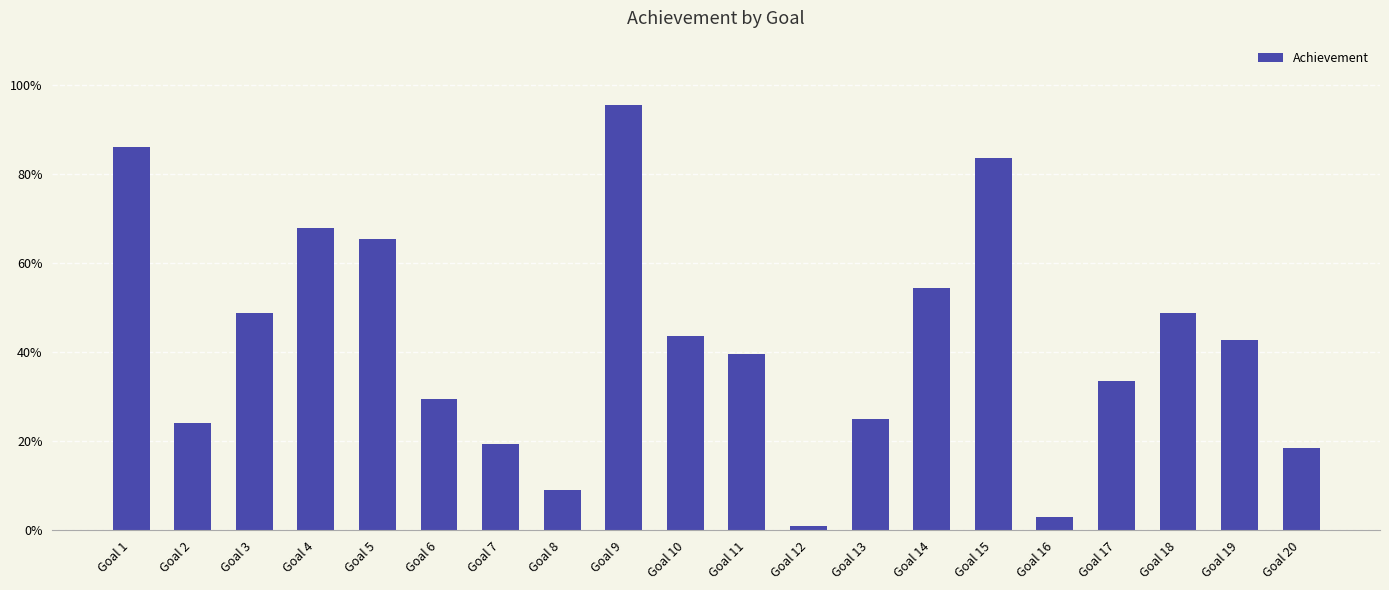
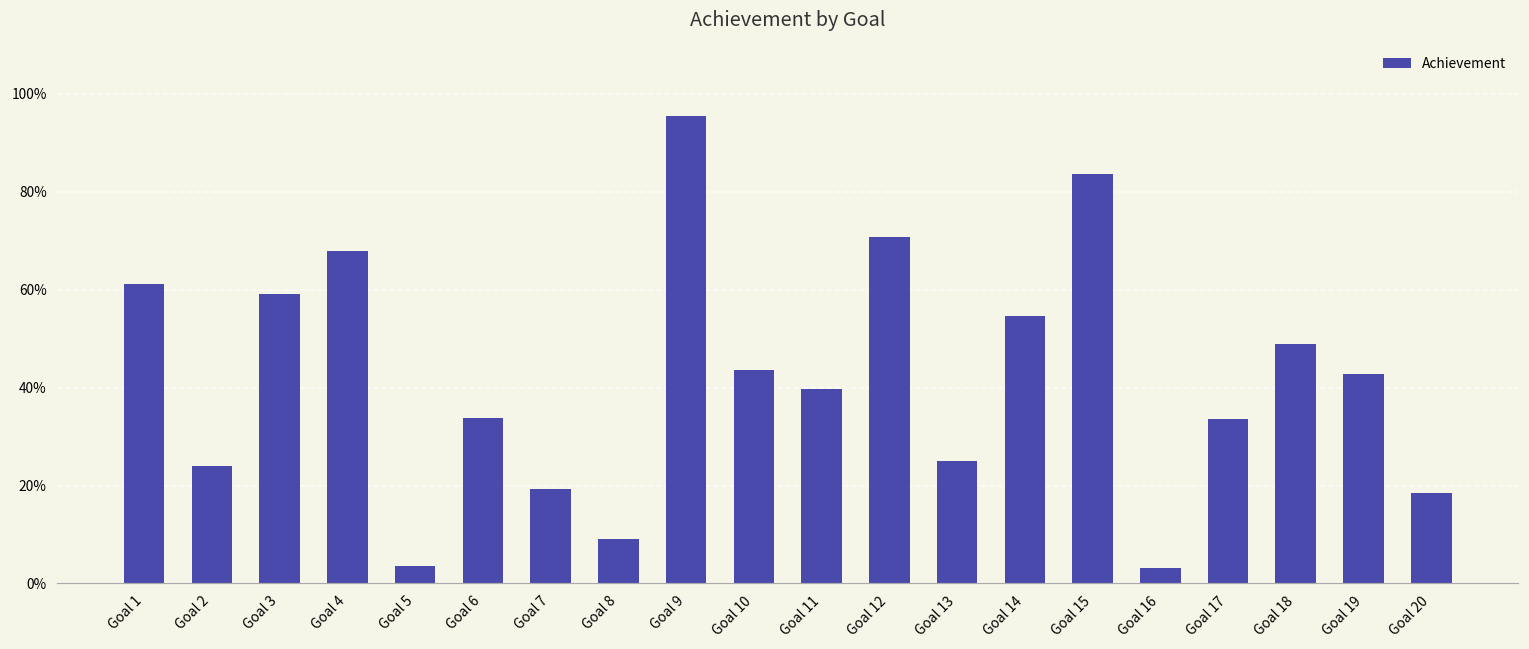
Goal 1: 86% -> 61%
Goal 3: 49% -> 59%
Goal 5: 66% -> 3%
Goal 6: 29% -> 34%
Goal 12: 1% -> 71%
